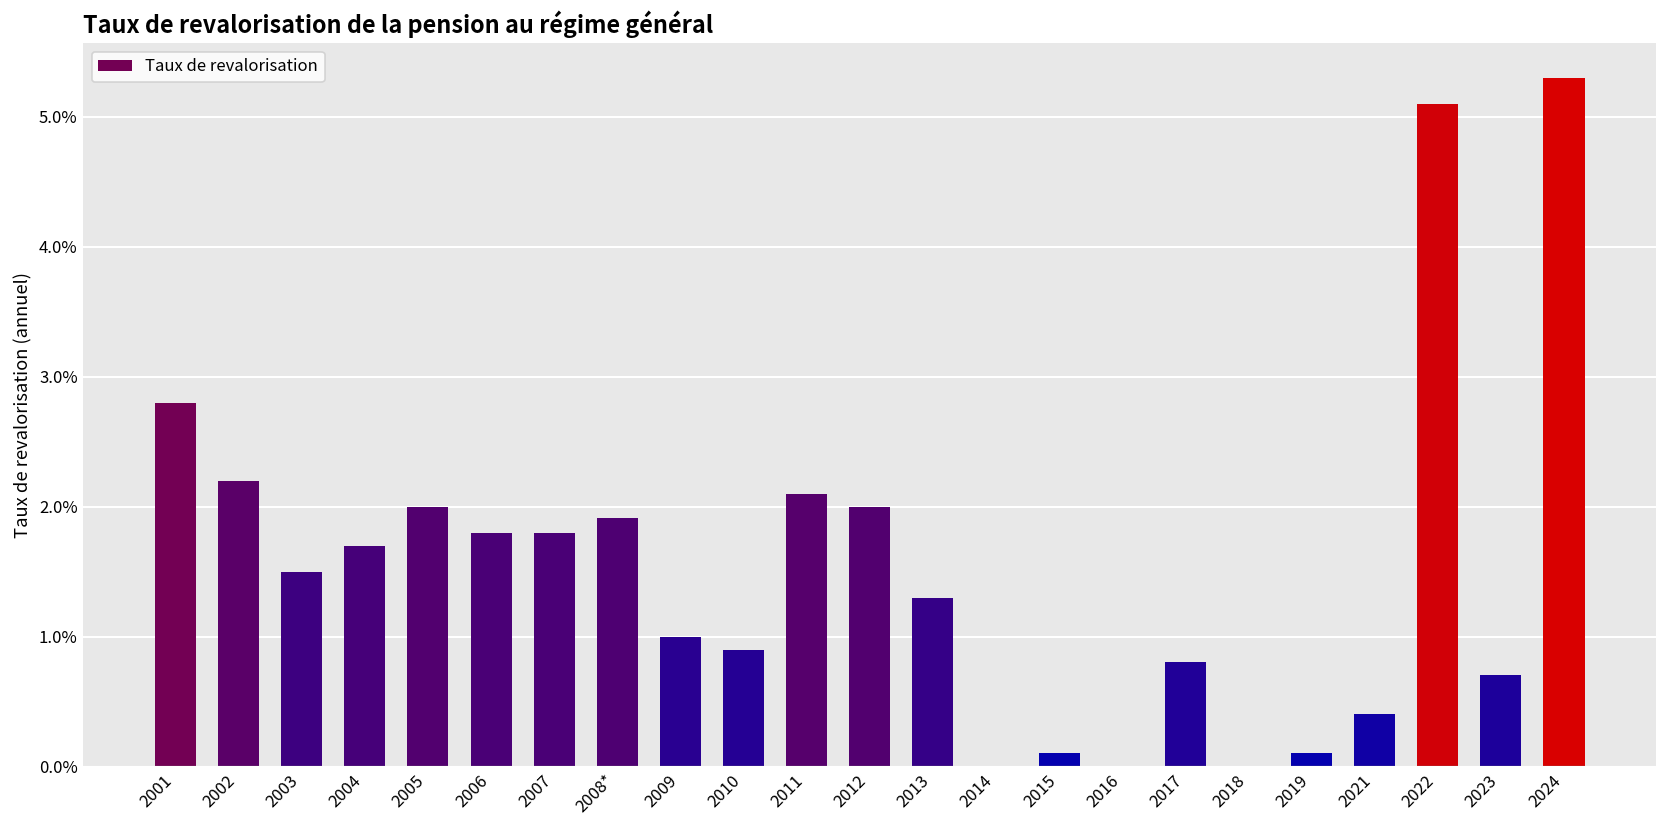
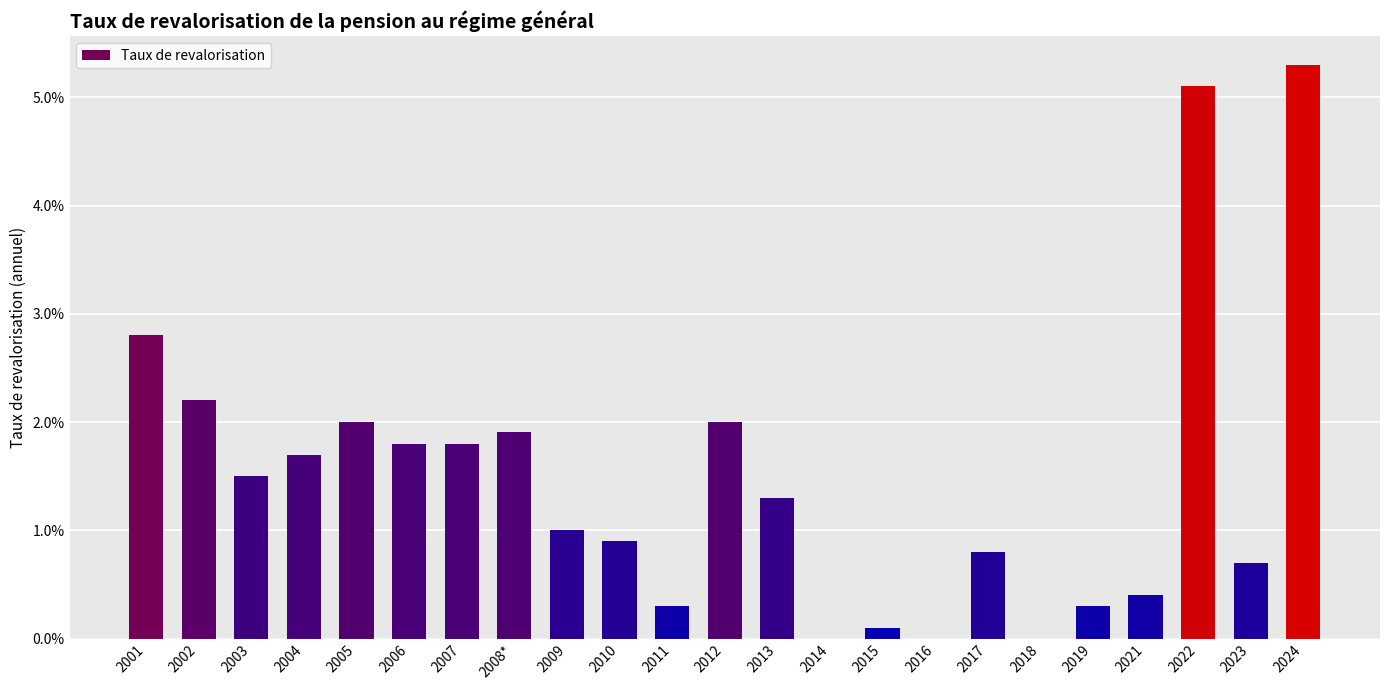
2011: 2.10% -> 0.30%
2019: 0.10% -> 0.30%
